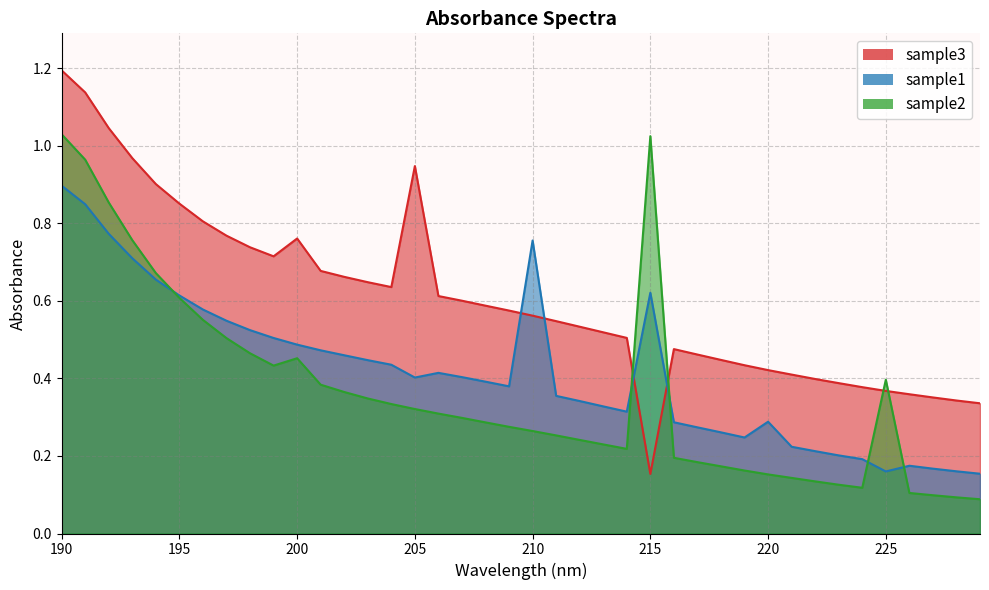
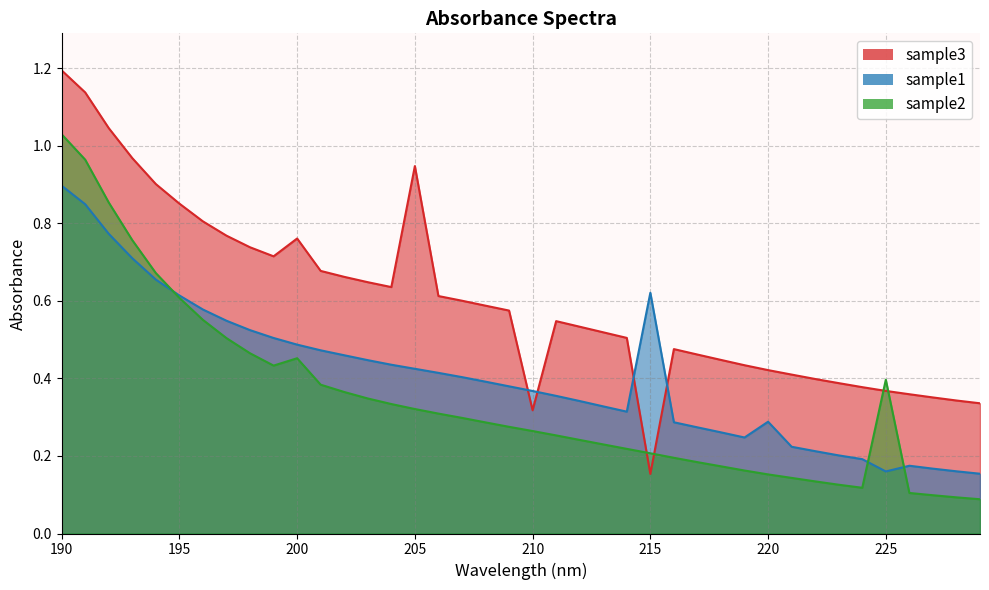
sample1, 205: 0.40 -> 0.42
sample3, 210: 0.56 -> 0.32
sample1, 210: 0.76 -> 0.37
sample2, 215: 1.02 -> 0.21
